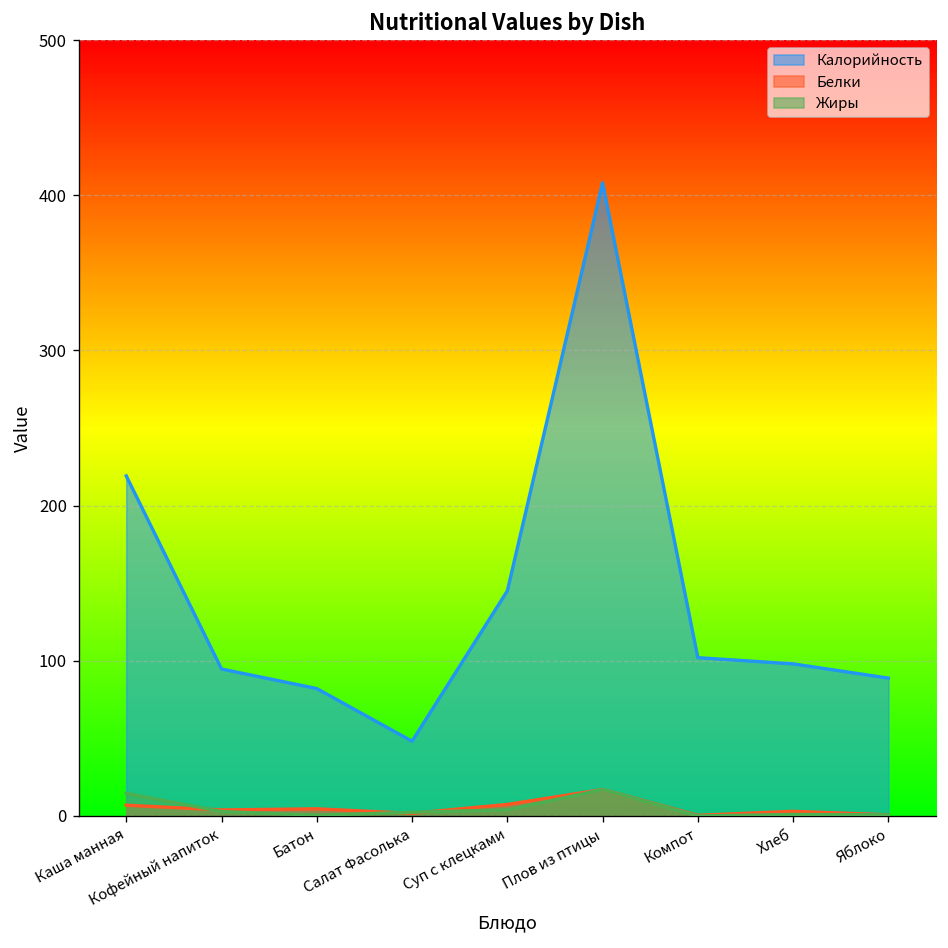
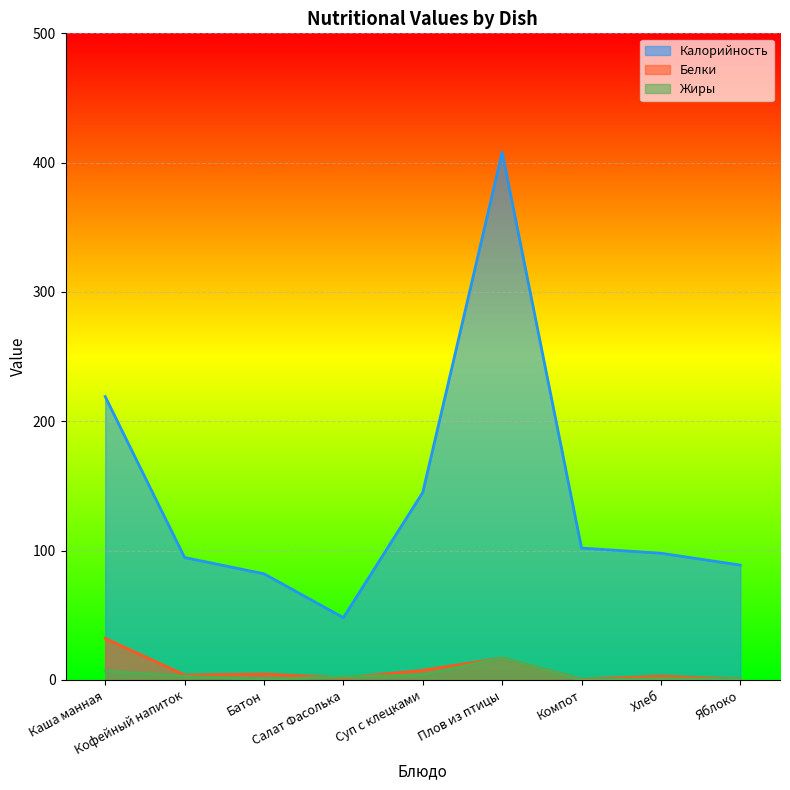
Белки, Каша манная: 7 -> 32
Жиры, Каша манная: 15 -> 7
